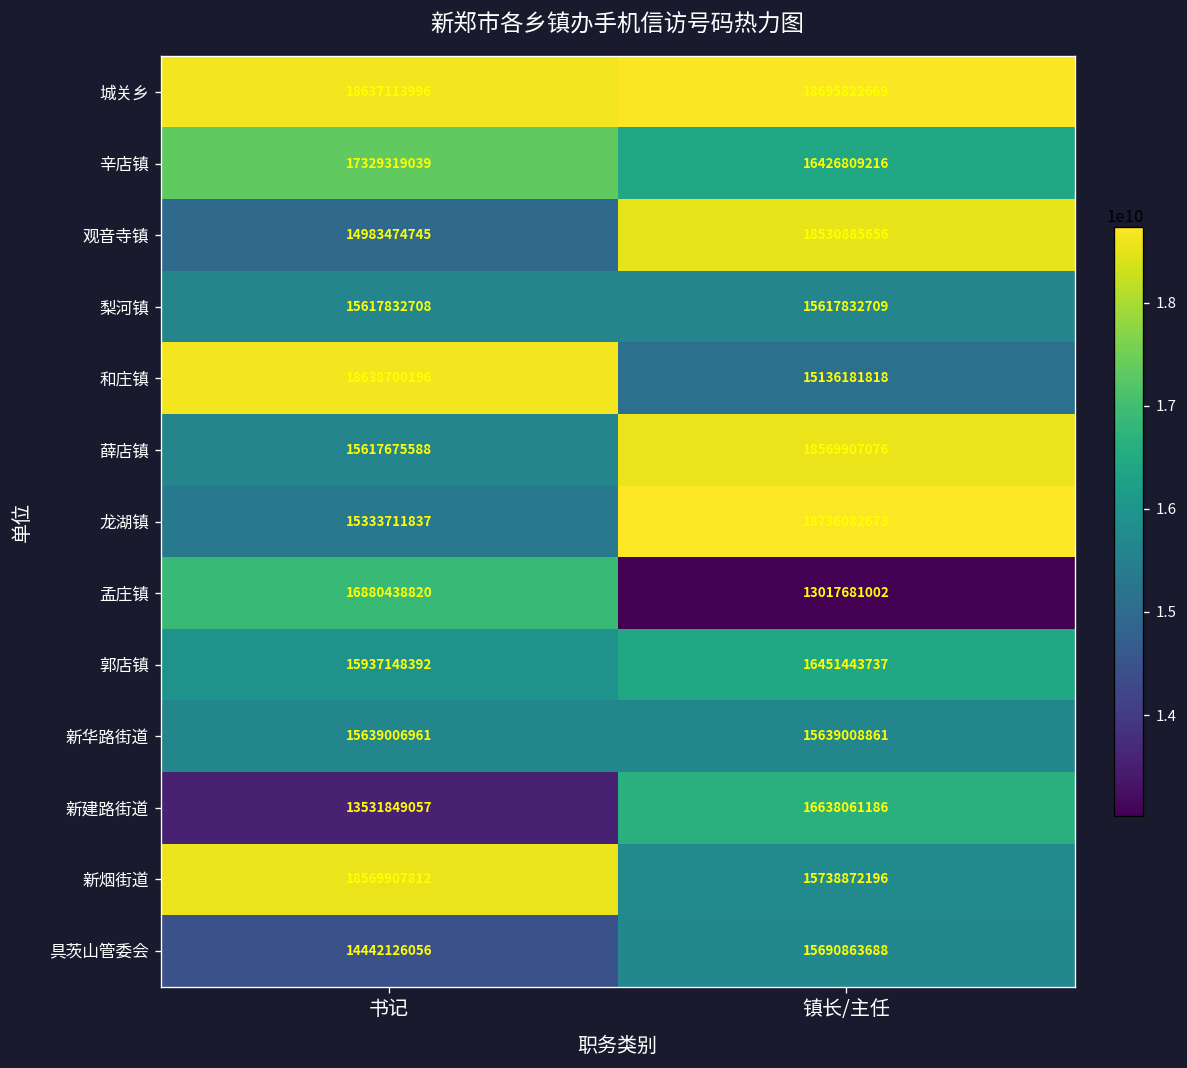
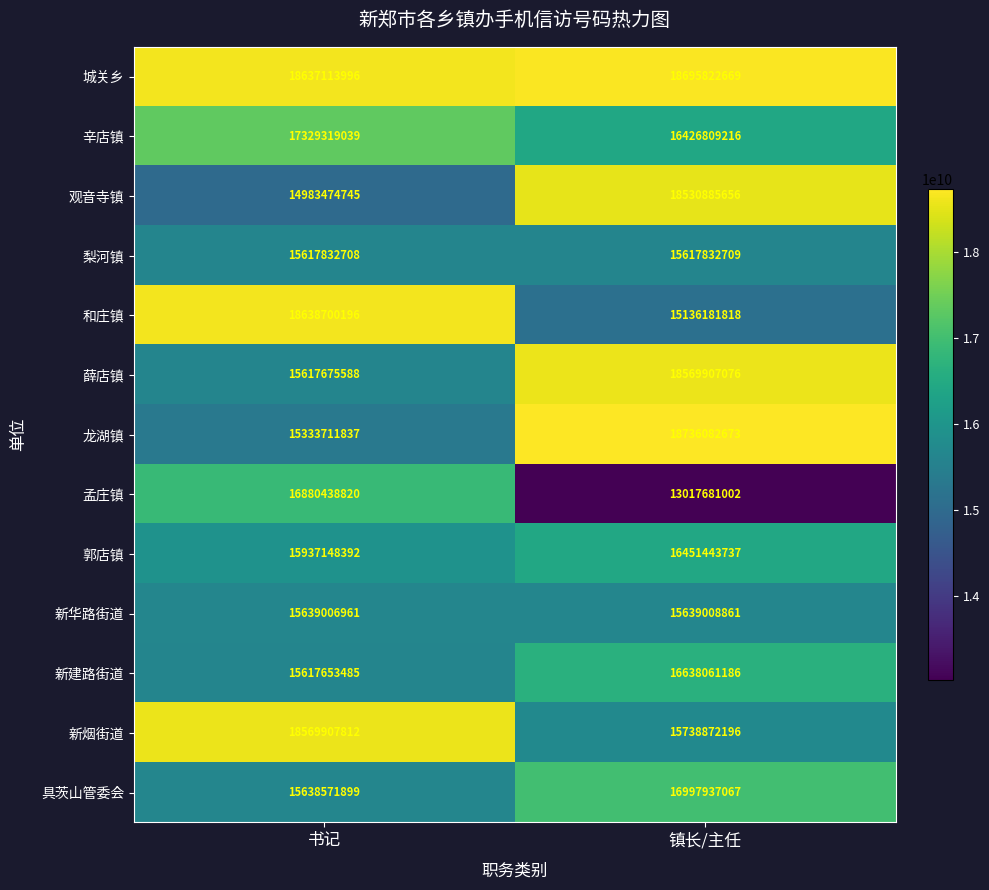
新建路街道, 书记: 13531849057 -> 15617653485
具茨山管委会, 书记: 14442126056 -> 15638571899
具茨山管委会, 镇长/主任: 15690863688 -> 16997937067
